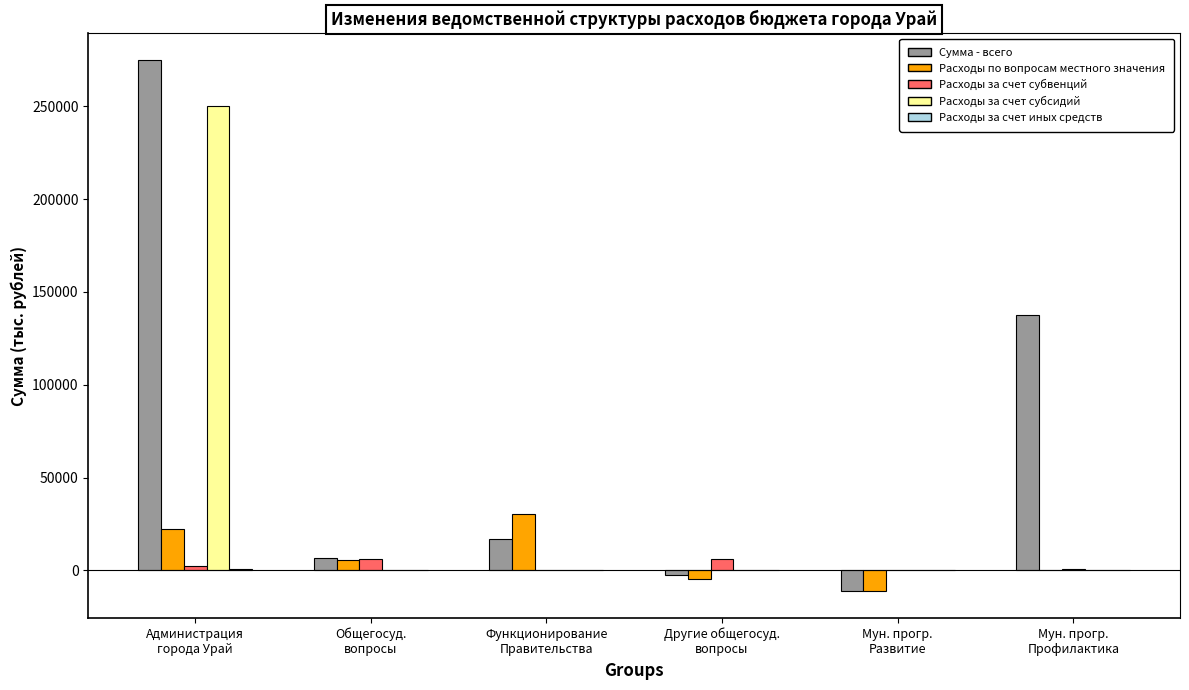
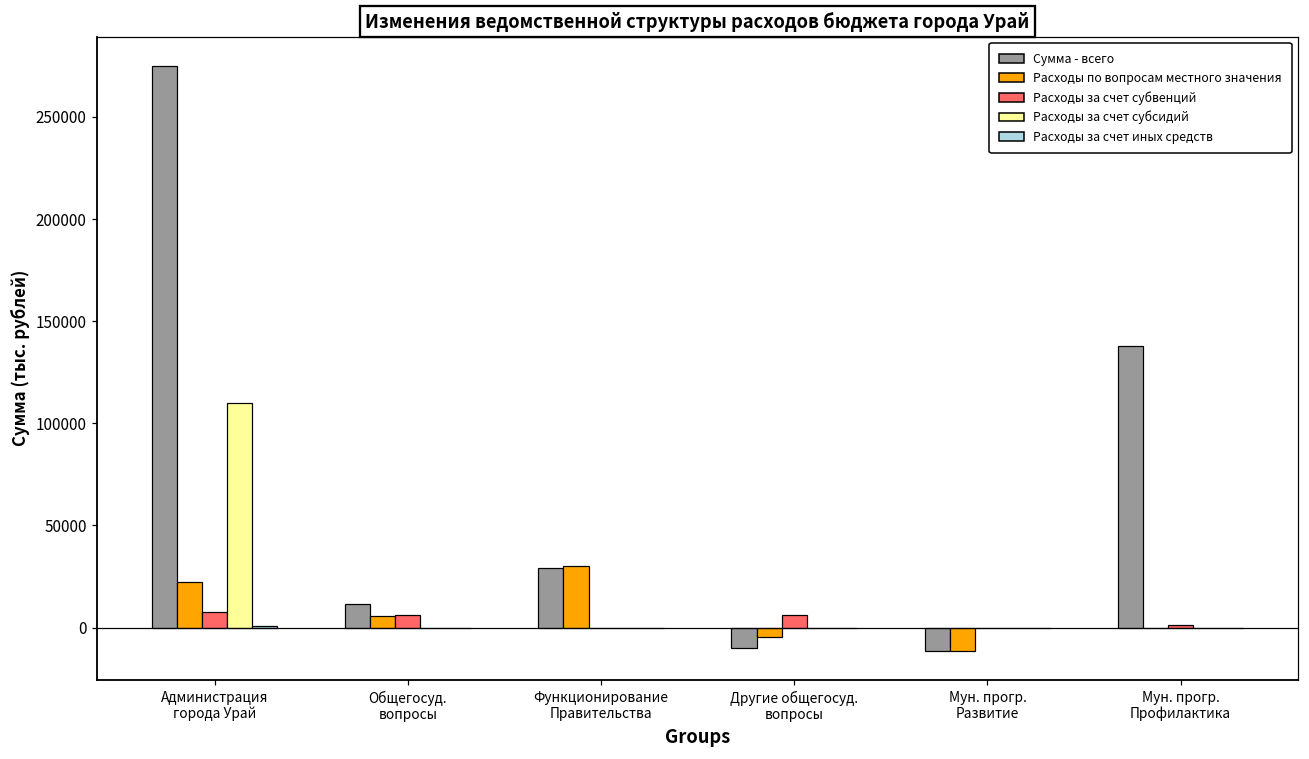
Расходы за счет субвенций, Администрация города Урай: 2000 -> 7000
Расходы за счет субсидий, Администрация города Урай: 250000 -> 110000
Сумма - всего, Общегосуд. вопросы: 7000 -> 12000
Сумма - всего, Функционирование Правительства: 17000 -> 29000
Сумма - всего, Другие общегосуд. вопросы: -2000 -> -10000
